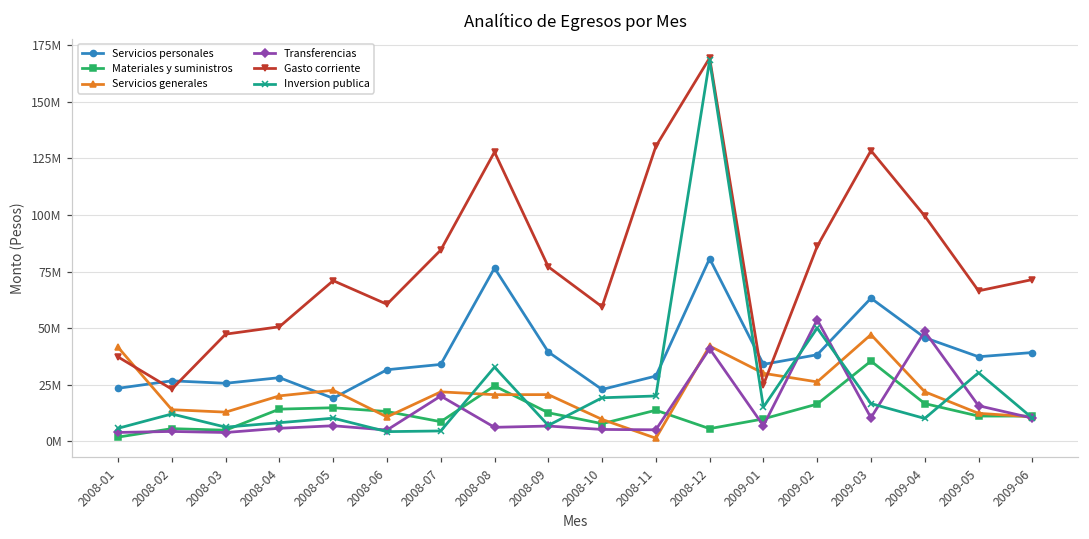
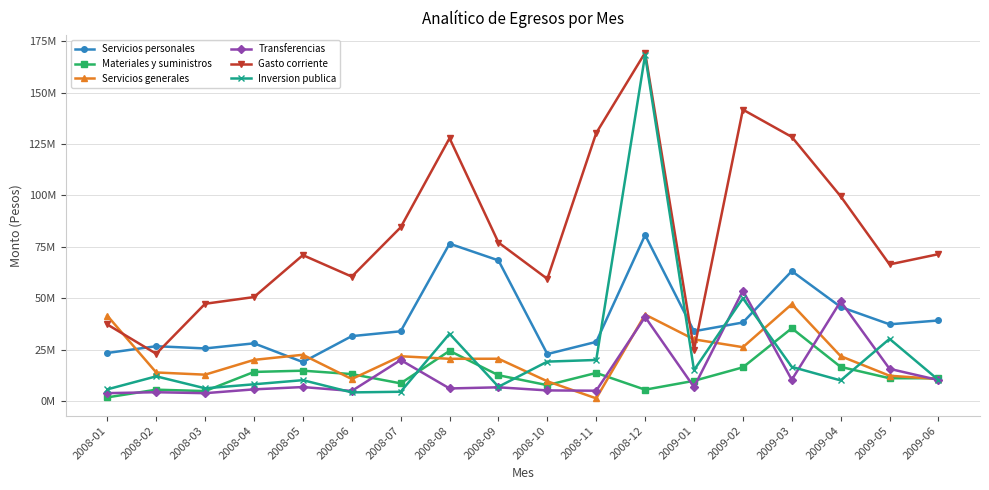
Servicios personales, 2008-09: 39000000 -> 68000000
Gasto corriente, 2009-02: 86000000 -> 142000000
